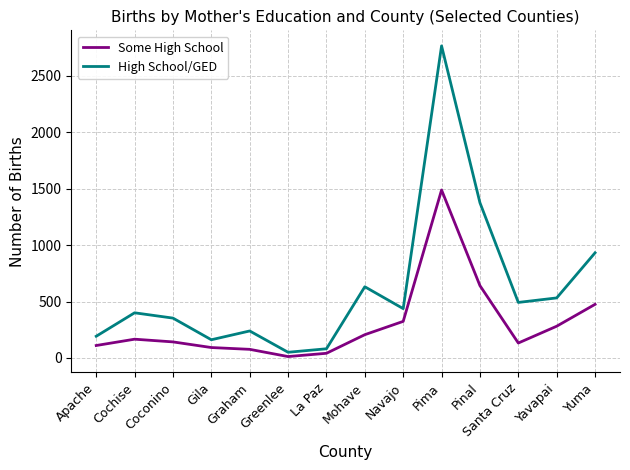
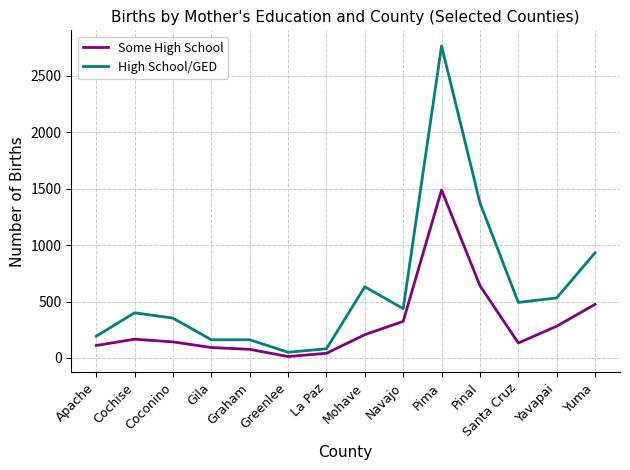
High School/GED, Graham: 240 -> 160
